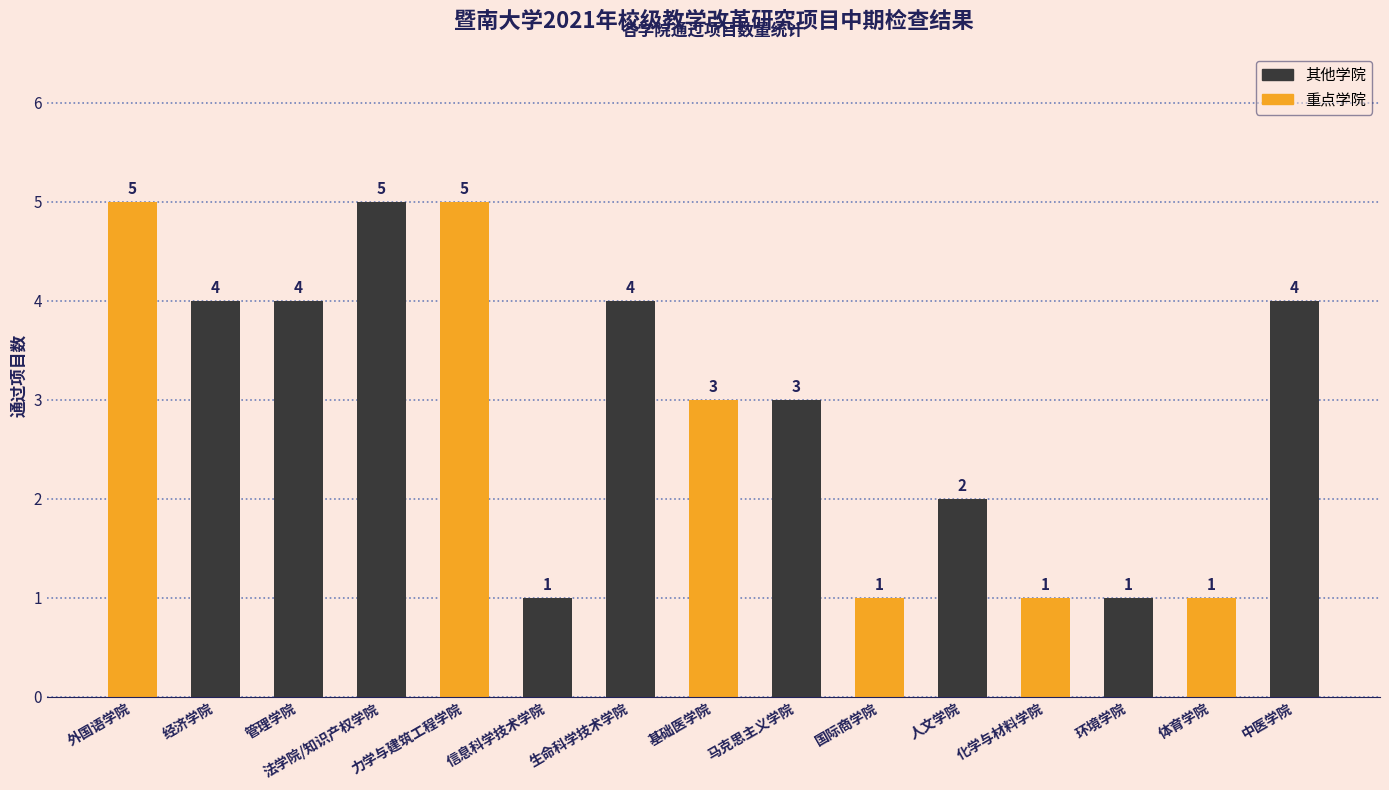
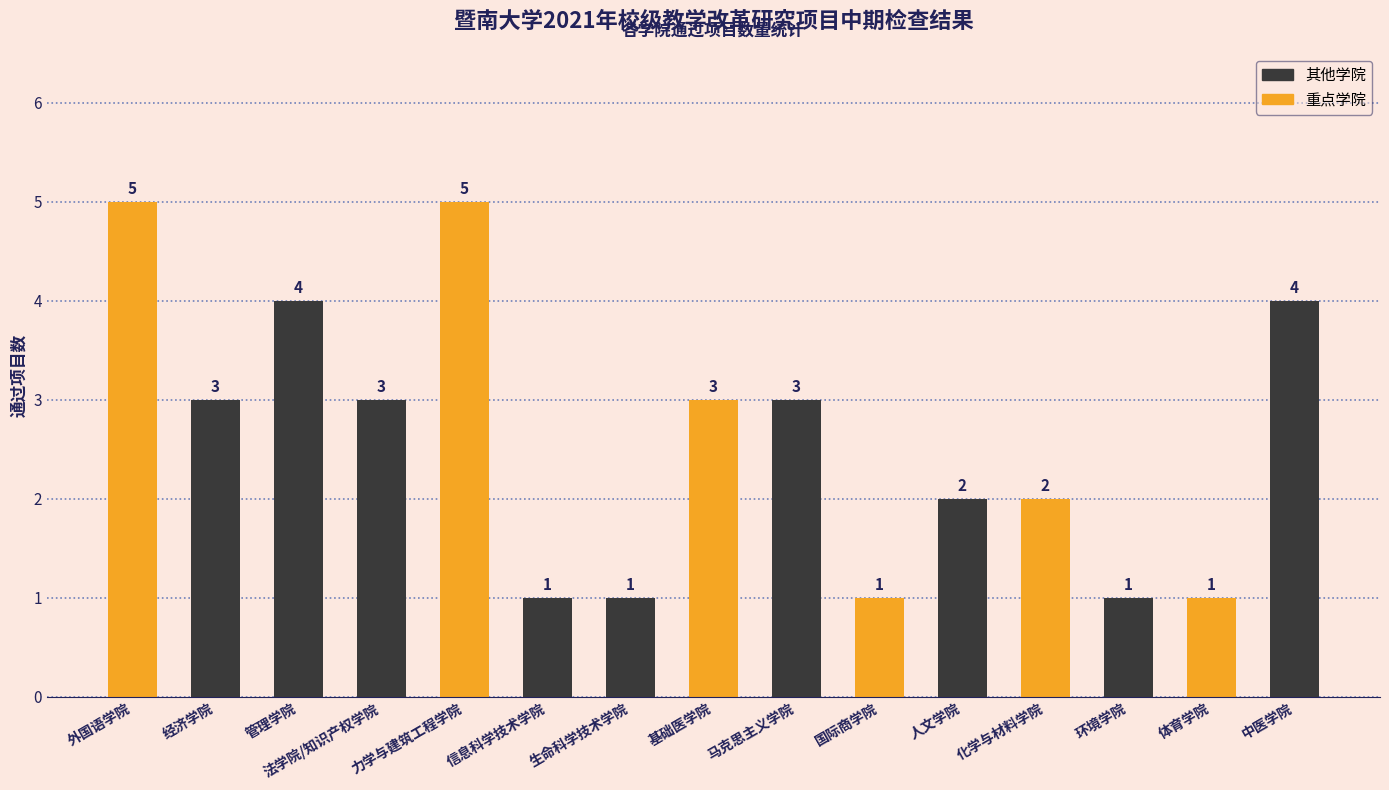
经济学院: 4 -> 3
法学院/知识产权学院: 5 -> 3
生命科学技术学院: 4 -> 1
化学与材料学院: 1 -> 2
